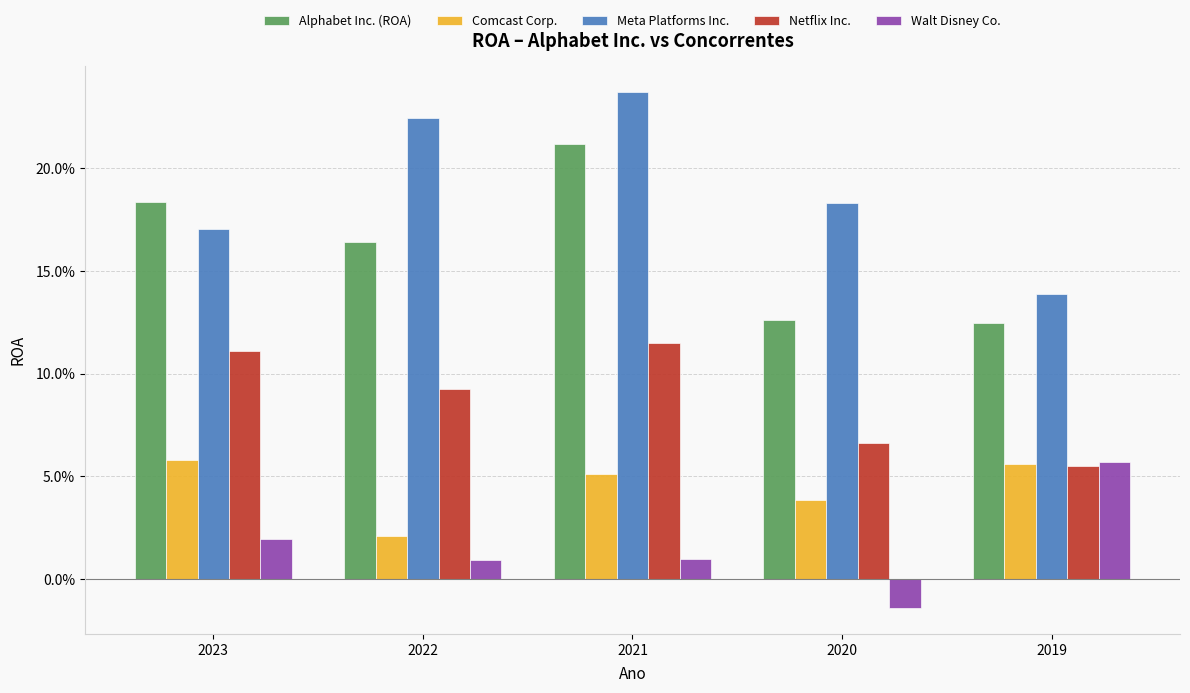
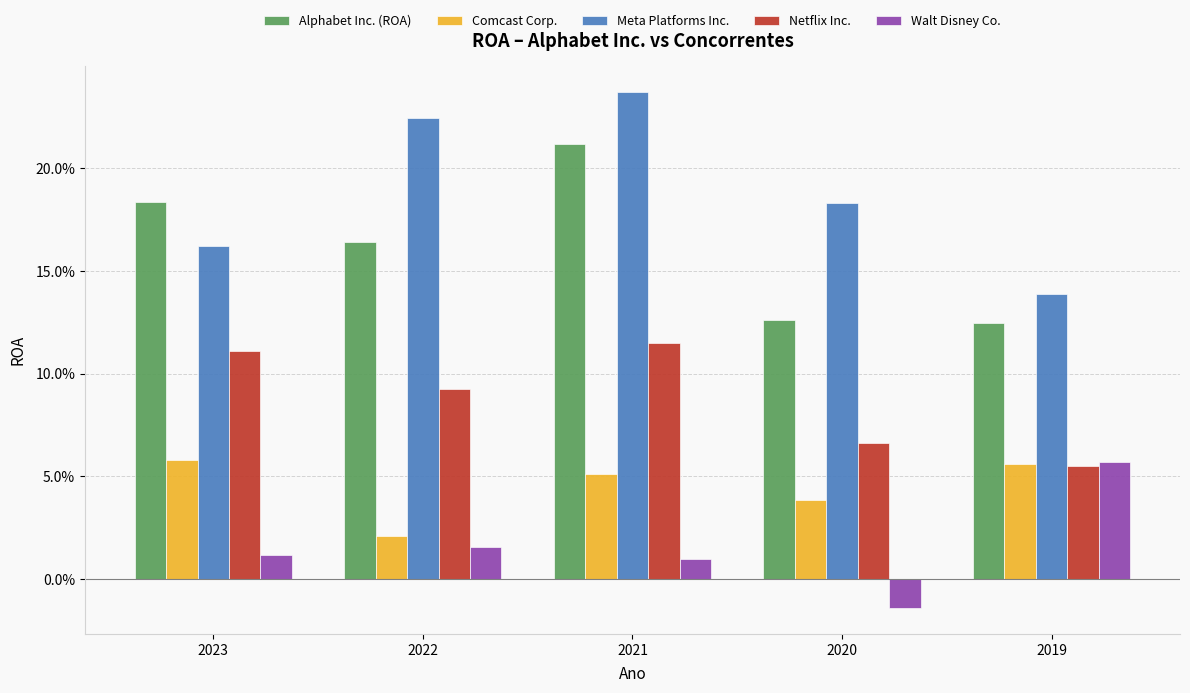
Meta Platforms Inc., 2023: 17.0% -> 16.2%
Walt Disney Co., 2023: 1.9% -> 1.2%
Walt Disney Co., 2022: 0.9% -> 1.5%
